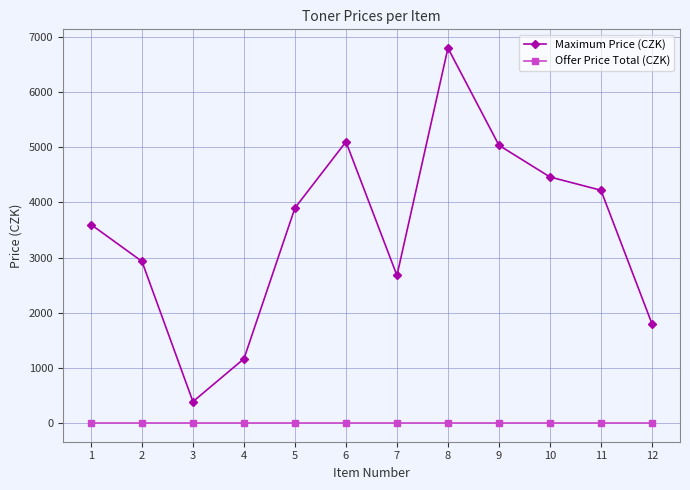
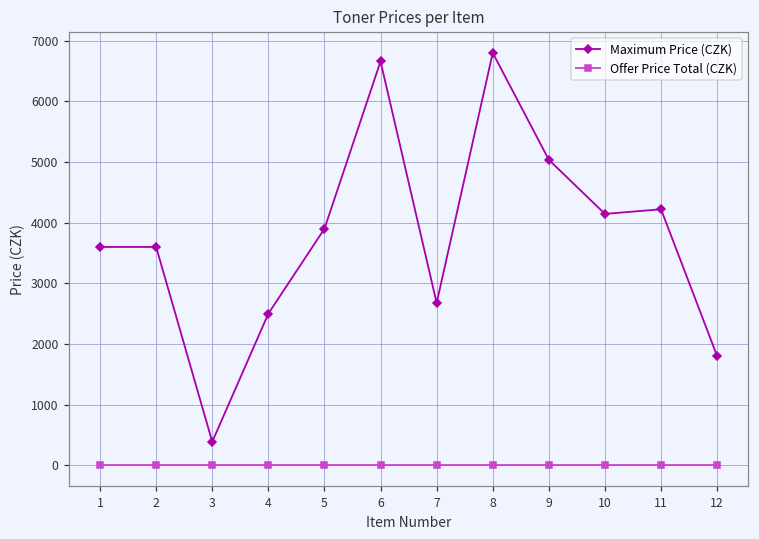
Maximum Price (CZK), 2: 2900 -> 3600
Maximum Price (CZK), 4: 1200 -> 2500
Maximum Price (CZK), 6: 5100 -> 6700
Maximum Price (CZK), 10: 4500 -> 4100
